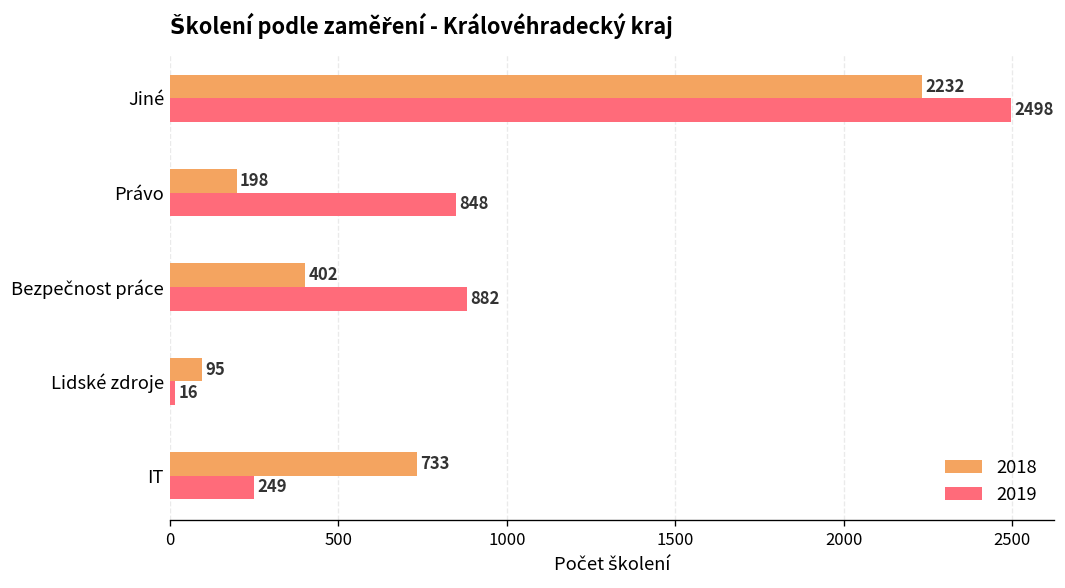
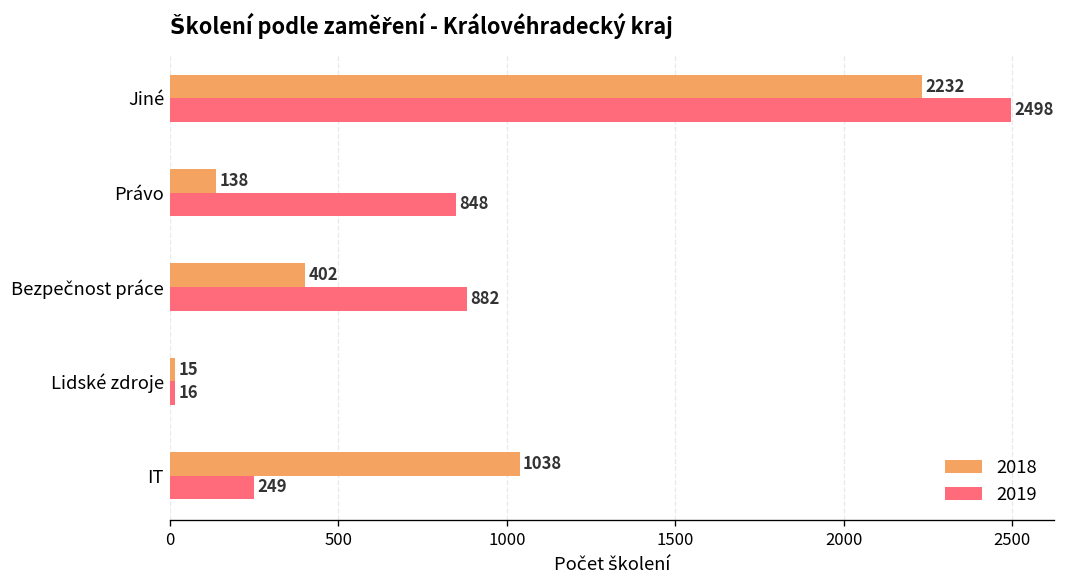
2018, Právo: 198 -> 138
2018, Lidské zdroje: 95 -> 15
2018, IT: 733 -> 1038
